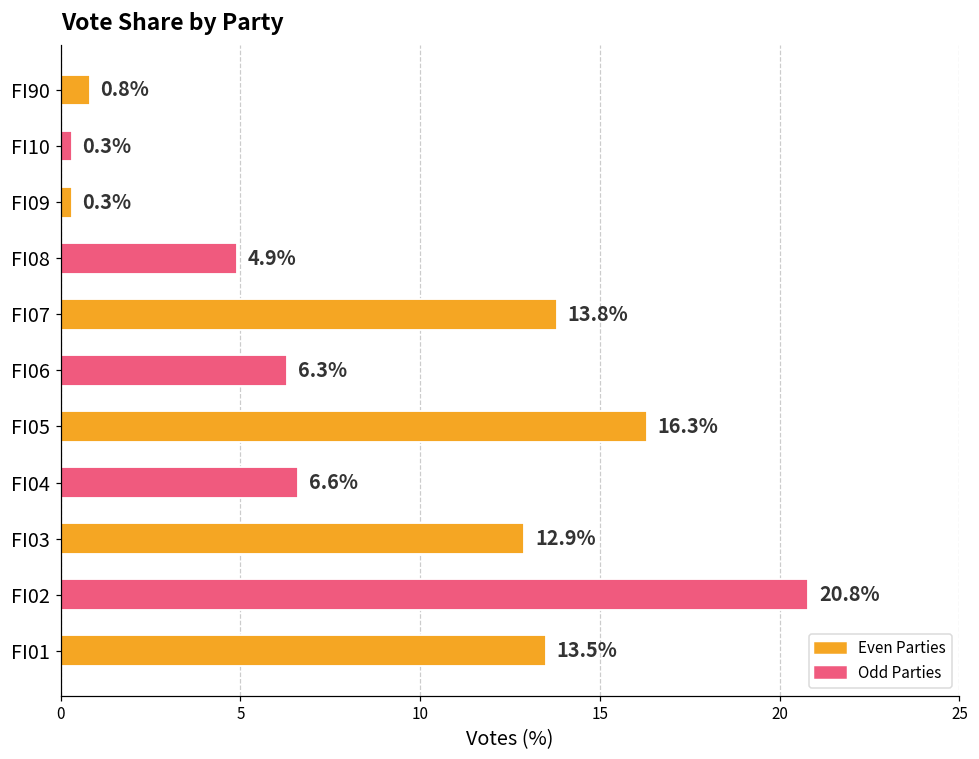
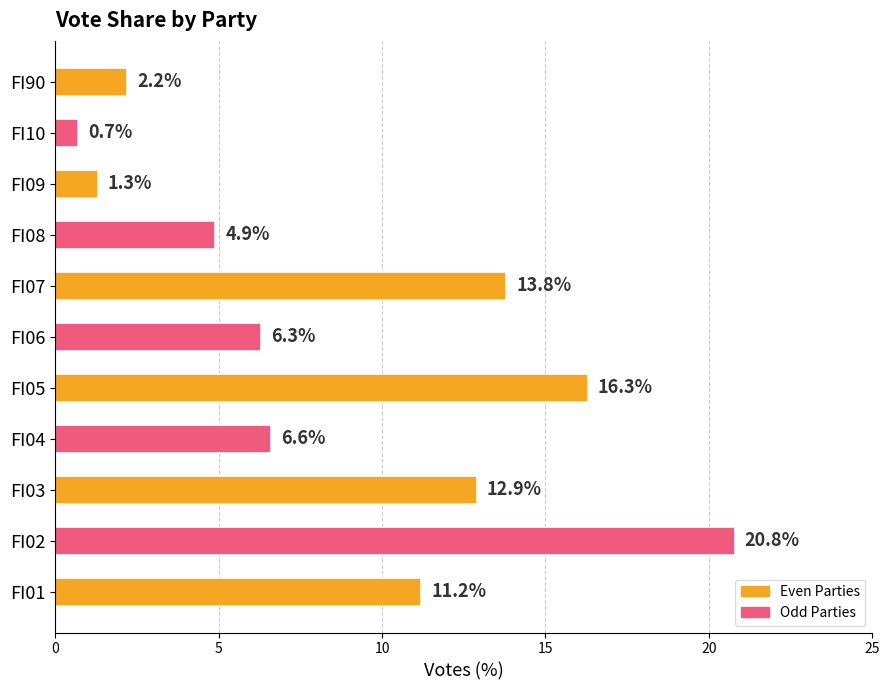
FI90: 0.8% -> 2.2%
FI10: 0.3% -> 0.7%
FI09: 0.3% -> 1.3%
FI01: 13.5% -> 11.2%
